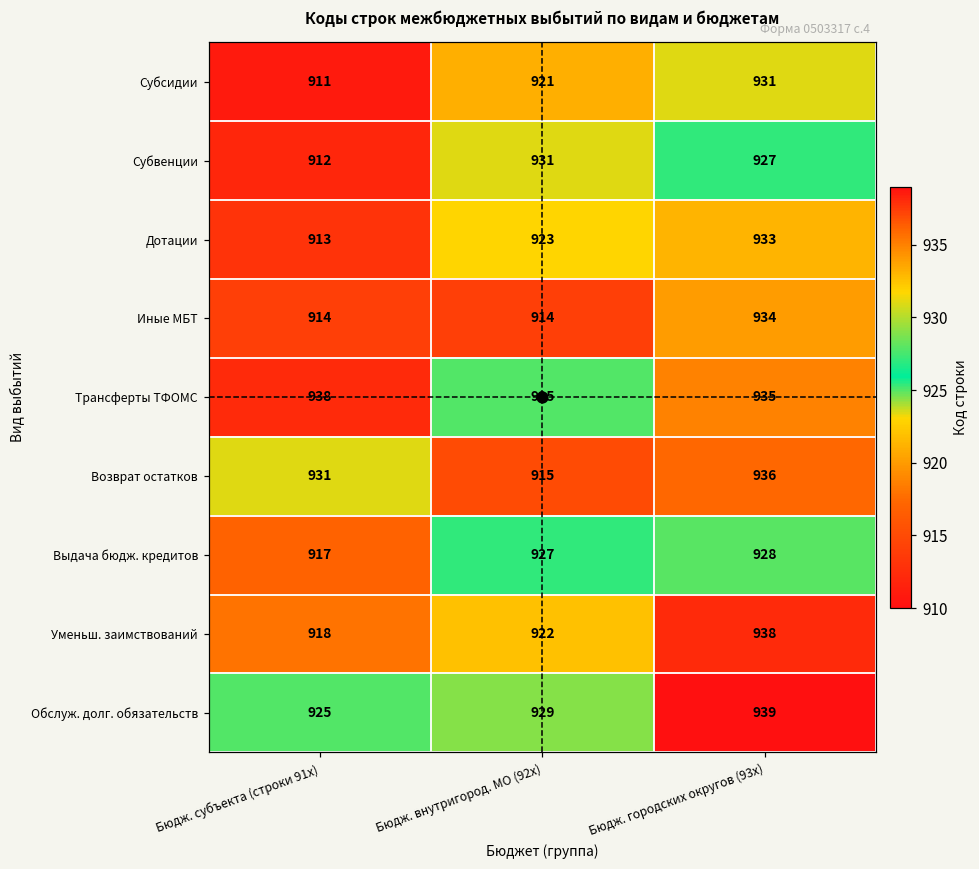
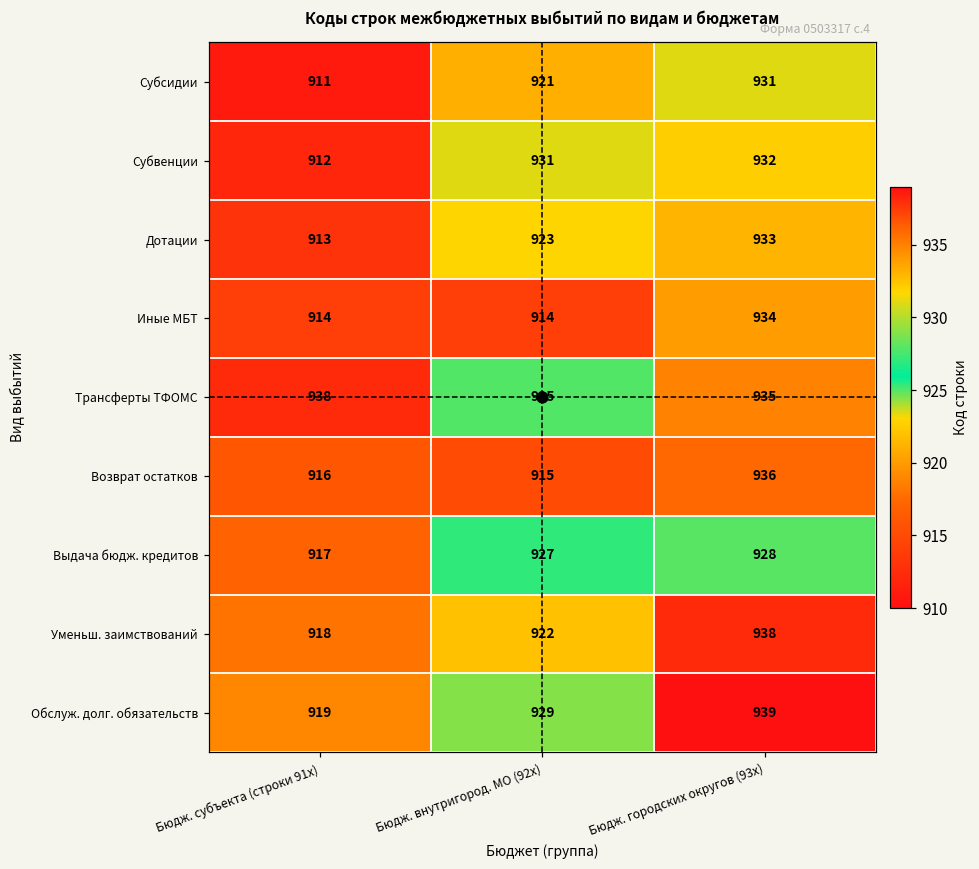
Субвенции, Бюдж. городских округов (93x): 927 -> 932
Возврат остатков, Бюдж. субъекта (строки 91x): 931 -> 916
Обслуж. долг. обязательств, Бюдж. субъекта (строки 91x): 925 -> 919
